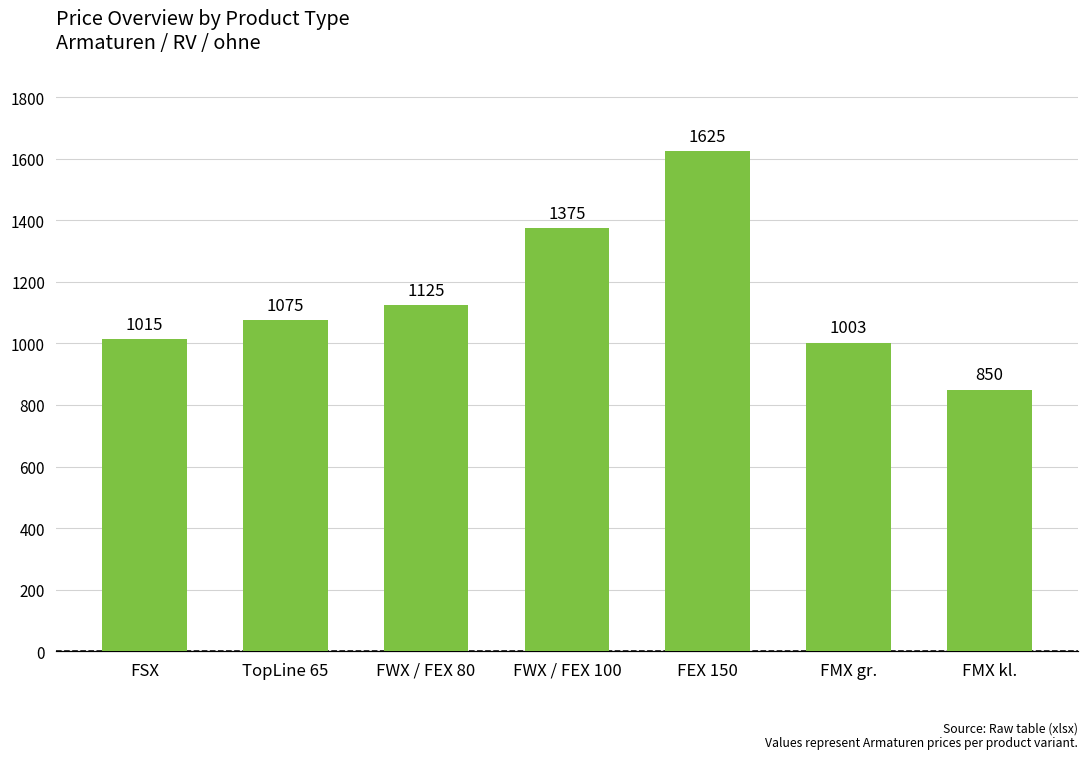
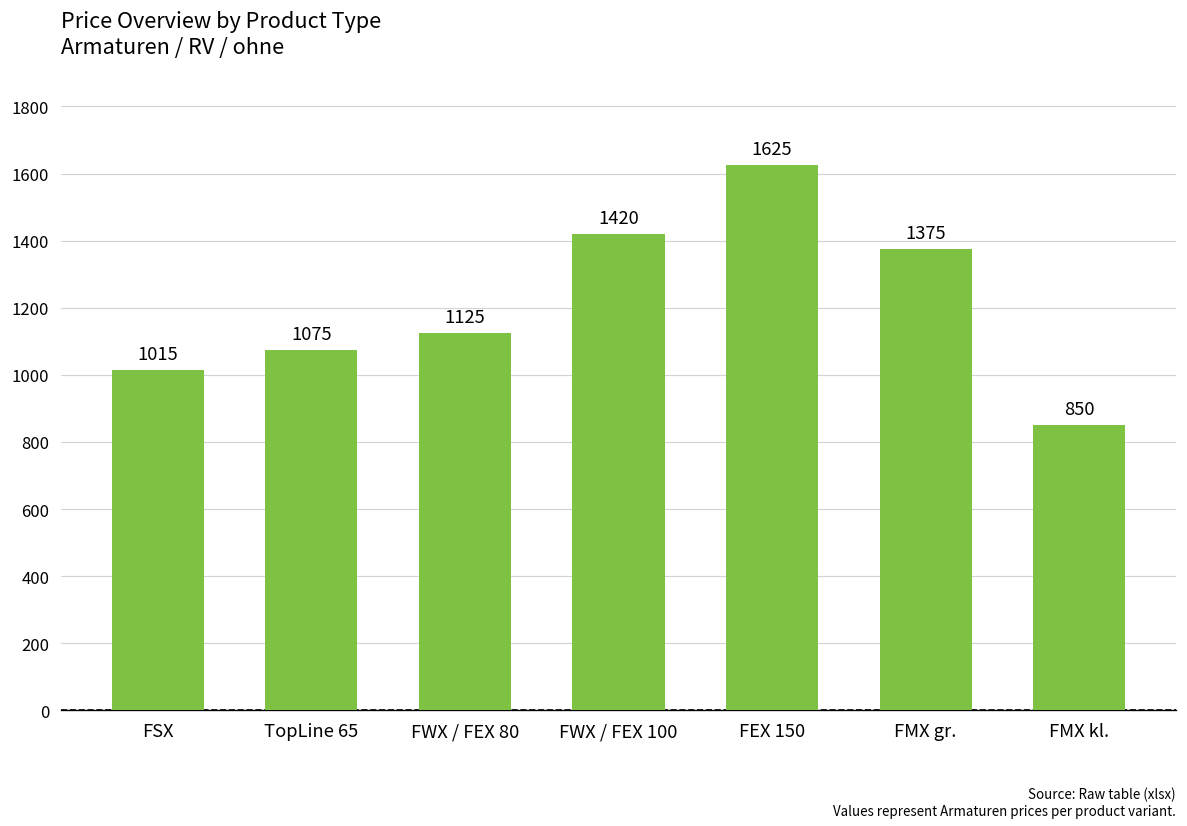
FWX / FEX 100: 1375 -> 1420
FMX gr.: 1003 -> 1375
